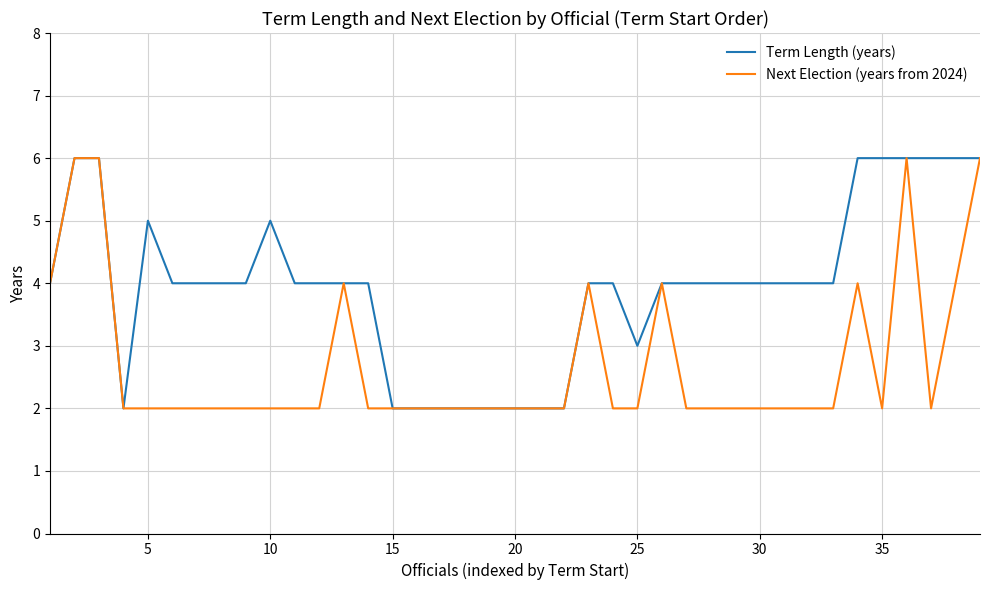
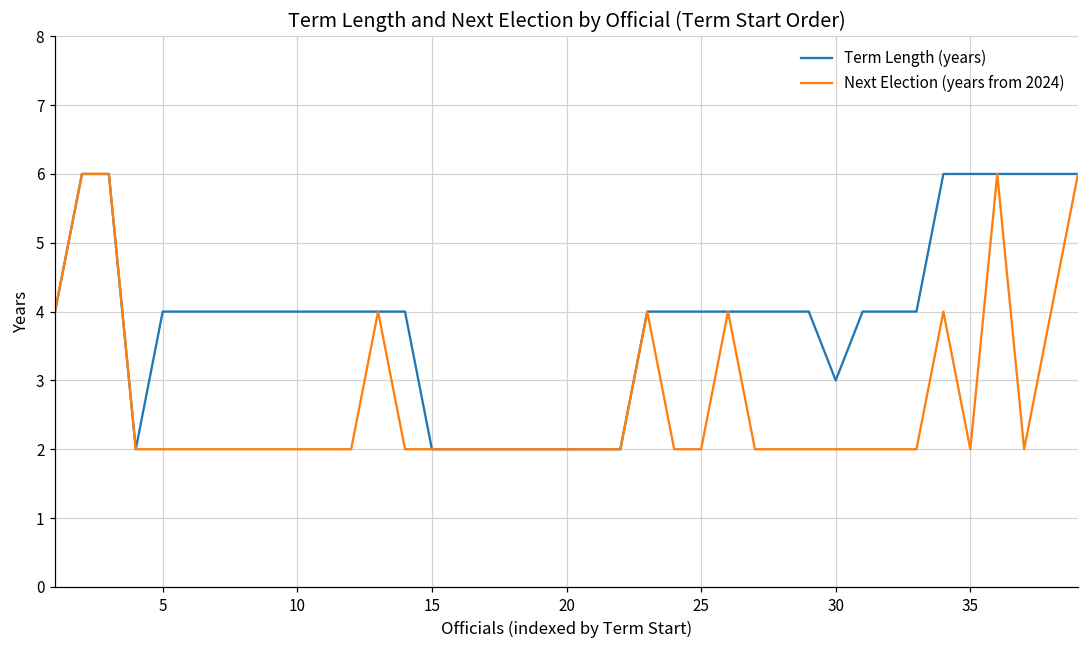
Term Length (years), 5: 5 -> 4
Term Length (years), 10: 5 -> 4
Term Length (years), 25: 3 -> 4
Term Length (years), 30: 4 -> 3
